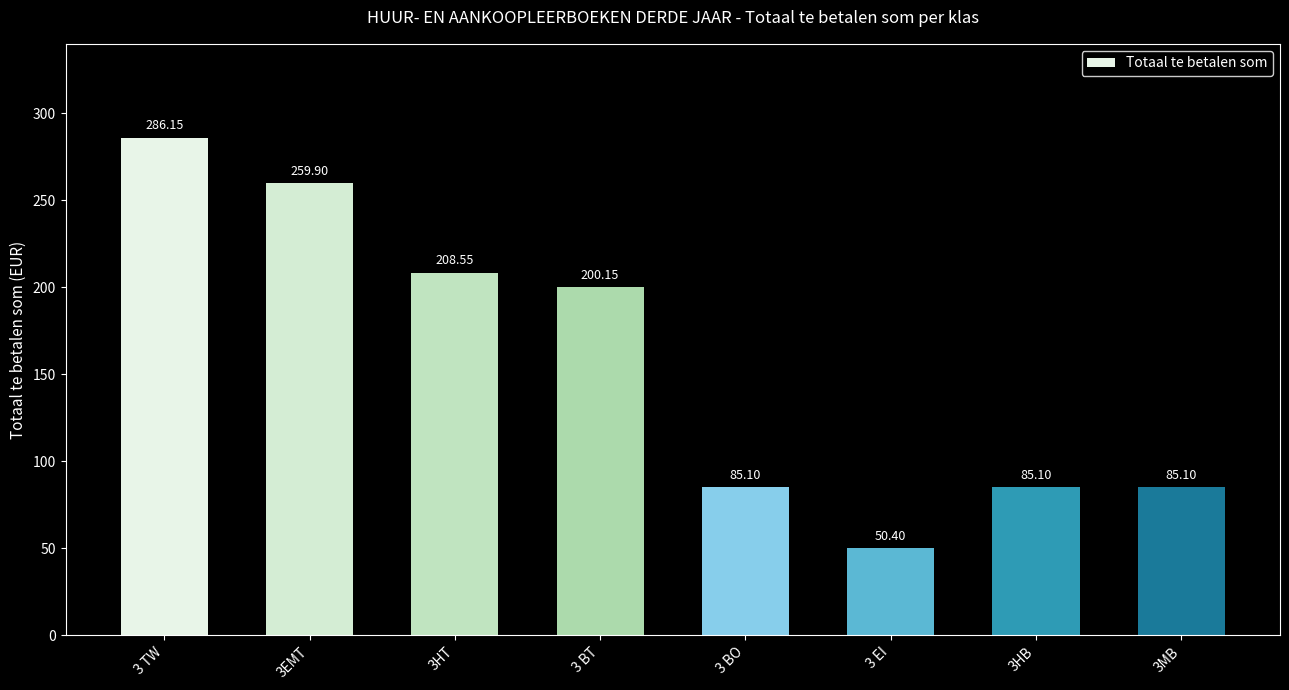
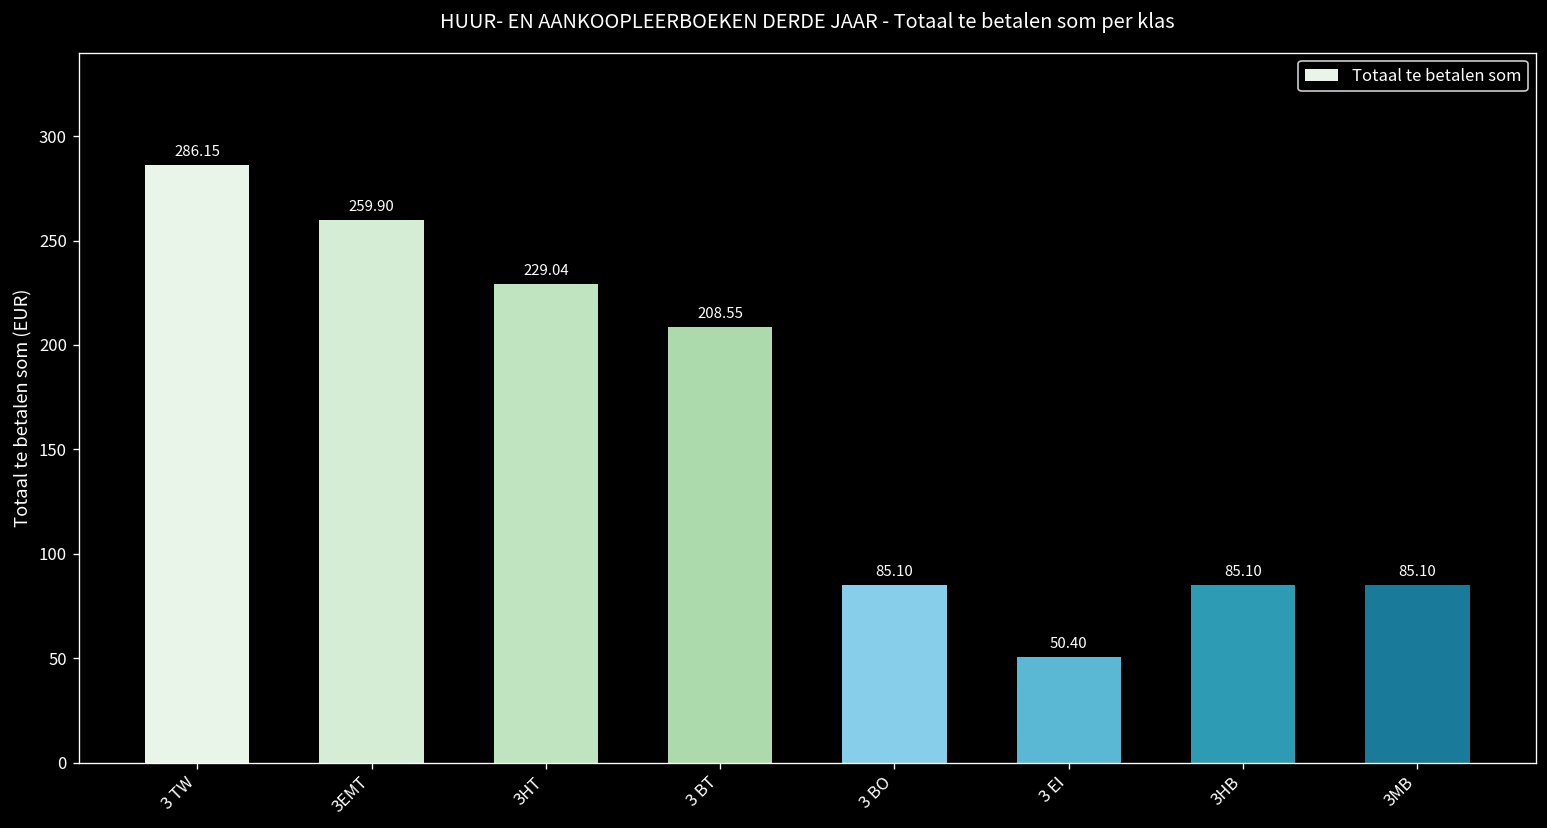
3HT: 208.55 -> 229.04
3 BT: 200.15 -> 208.55
